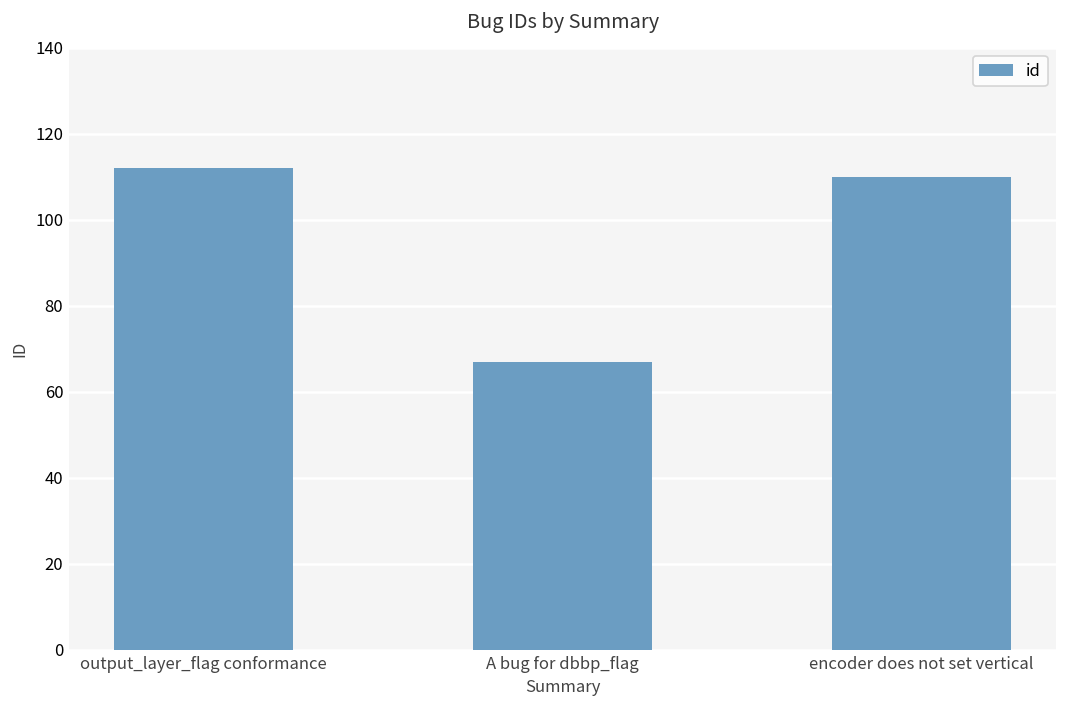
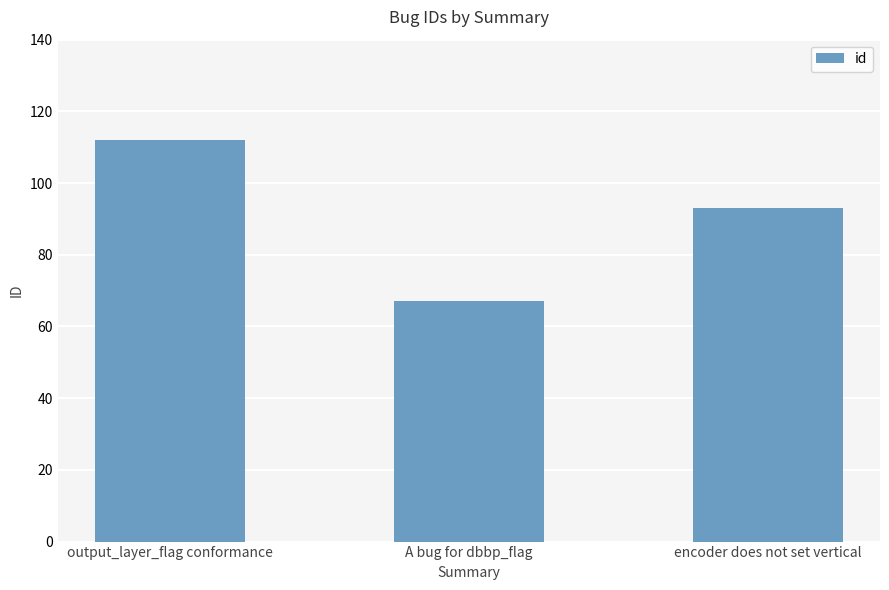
encoder does not set vertical: 110 -> 93
